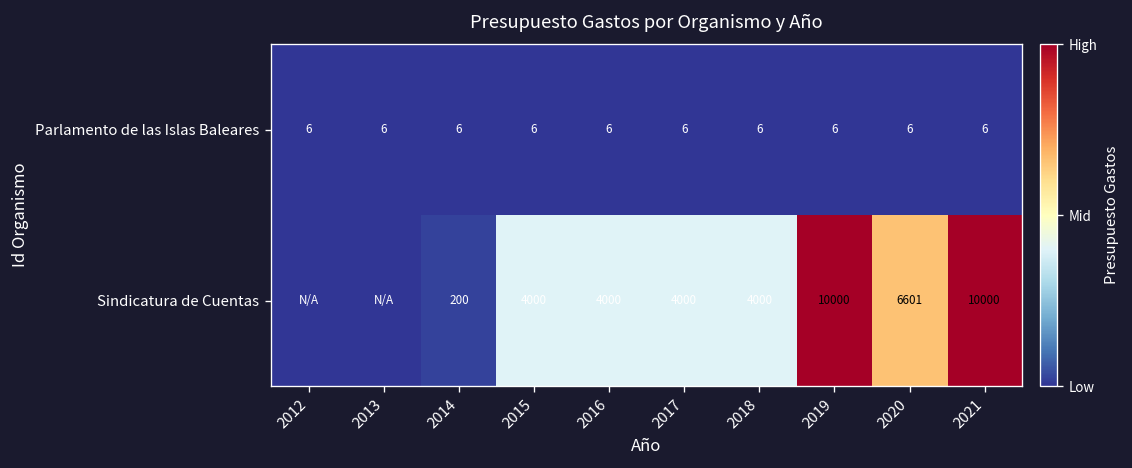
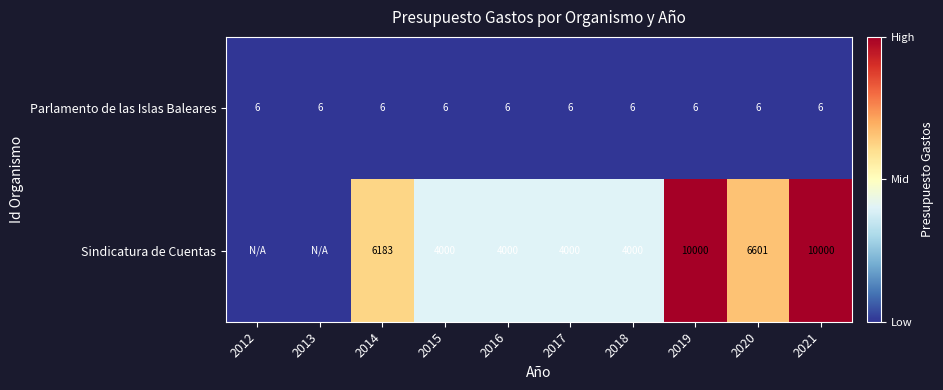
Sindicatura de Cuentas, 2014: 200 -> 6183
